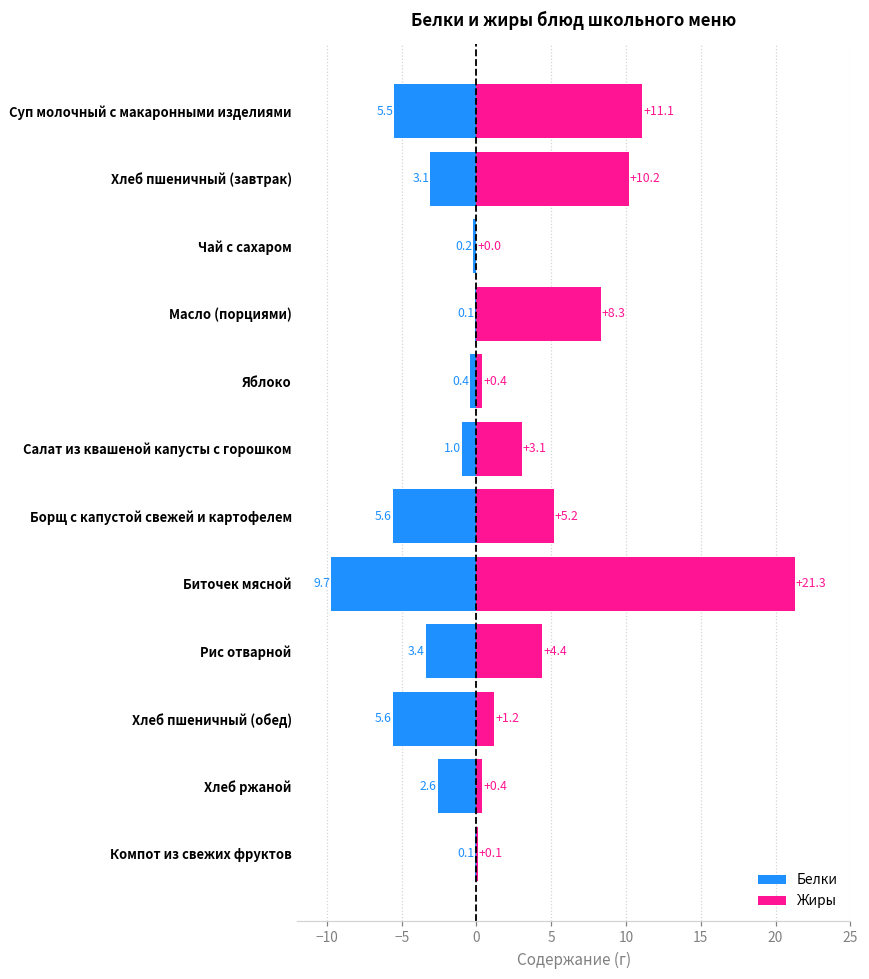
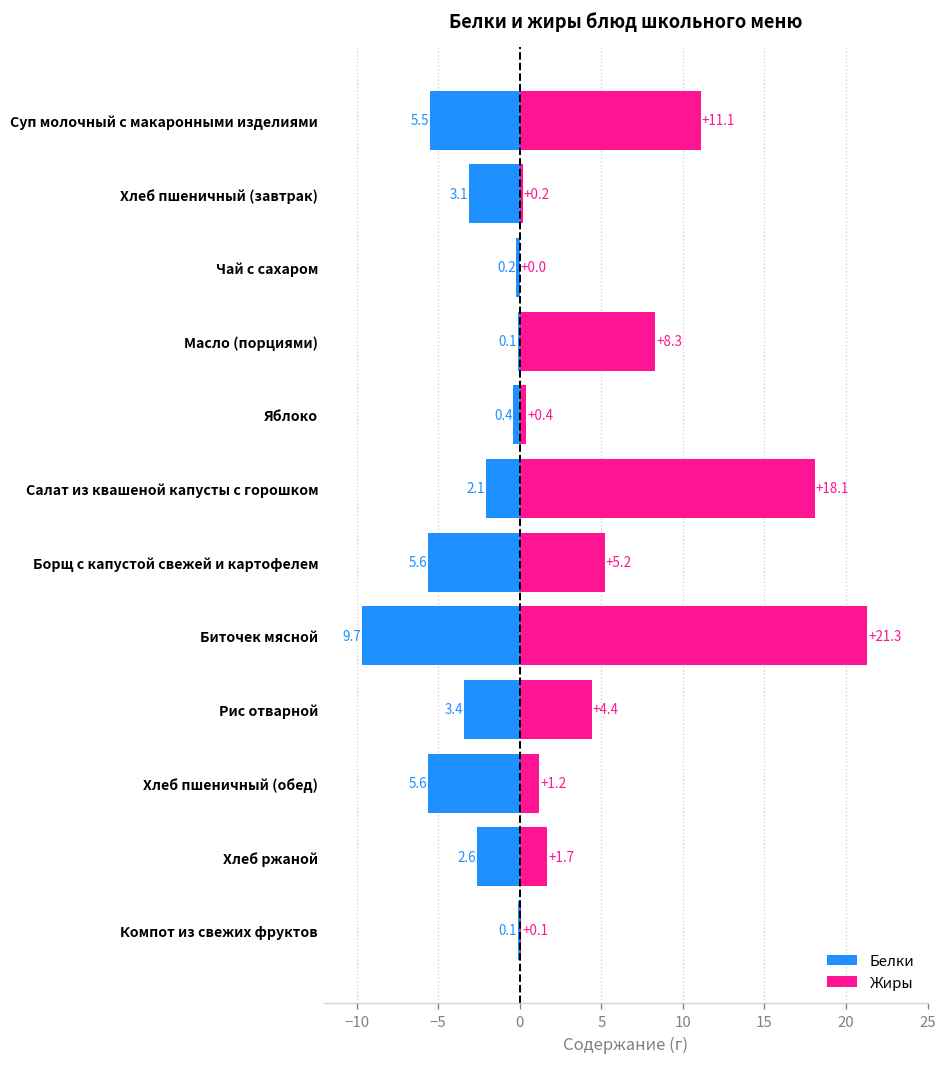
Жиры, Хлеб пшеничный (завтрак): +10.2 -> +0.2
Белки, Салат из квашеной капусты с горошком: 1.0 -> 2.1
Жиры, Салат из квашеной капусты с горошком: +3.1 -> +18.1
Жиры, Хлеб ржаной: +0.4 -> +1.7
